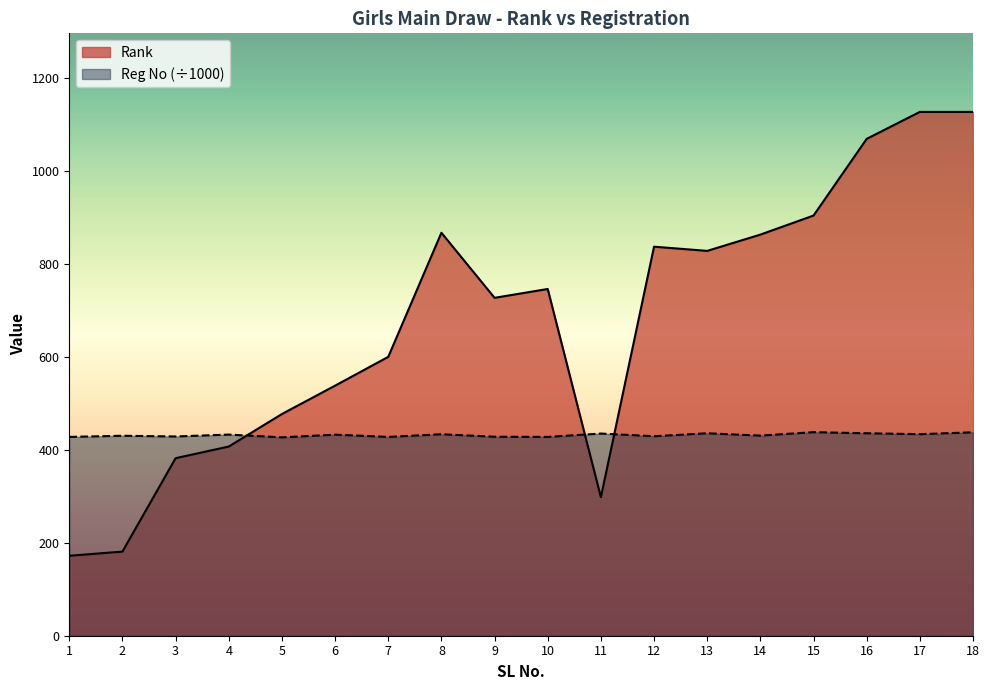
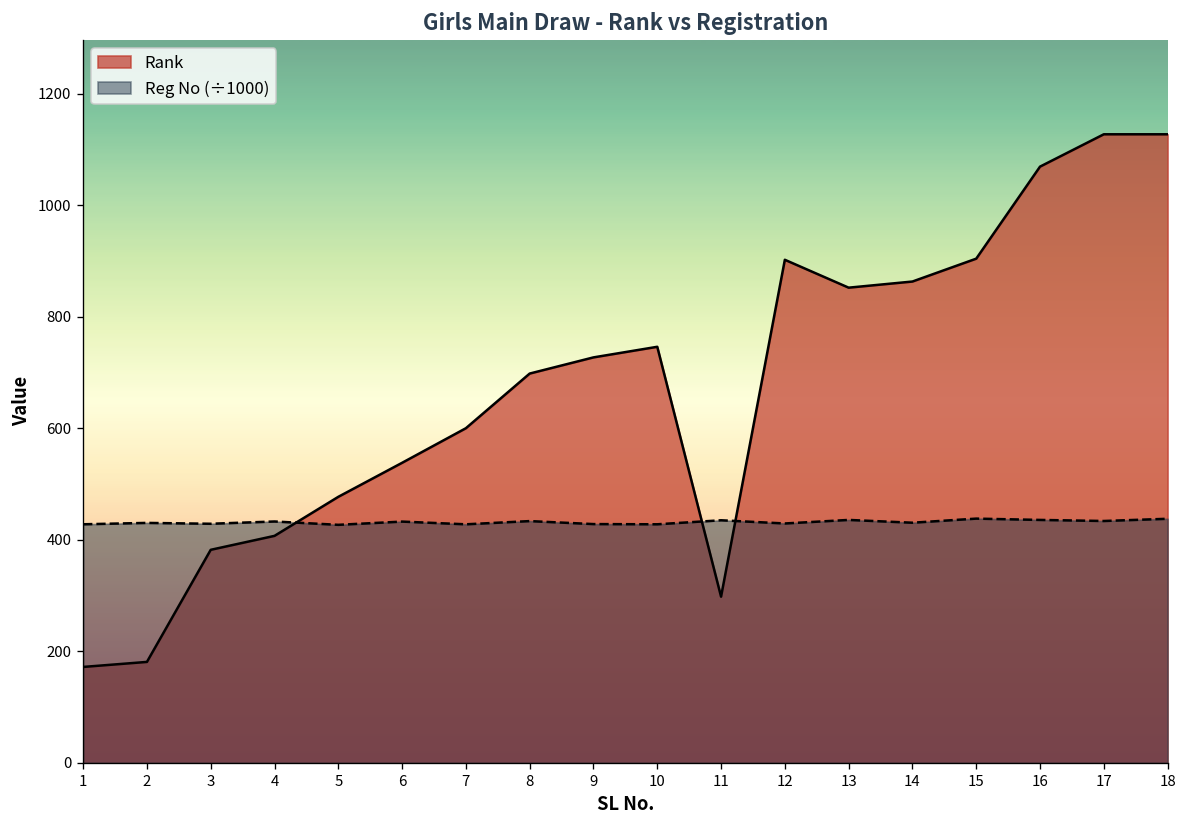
Rank, 8: 870 -> 700
Rank, 12: 840 -> 900
Rank, 13: 830 -> 850
